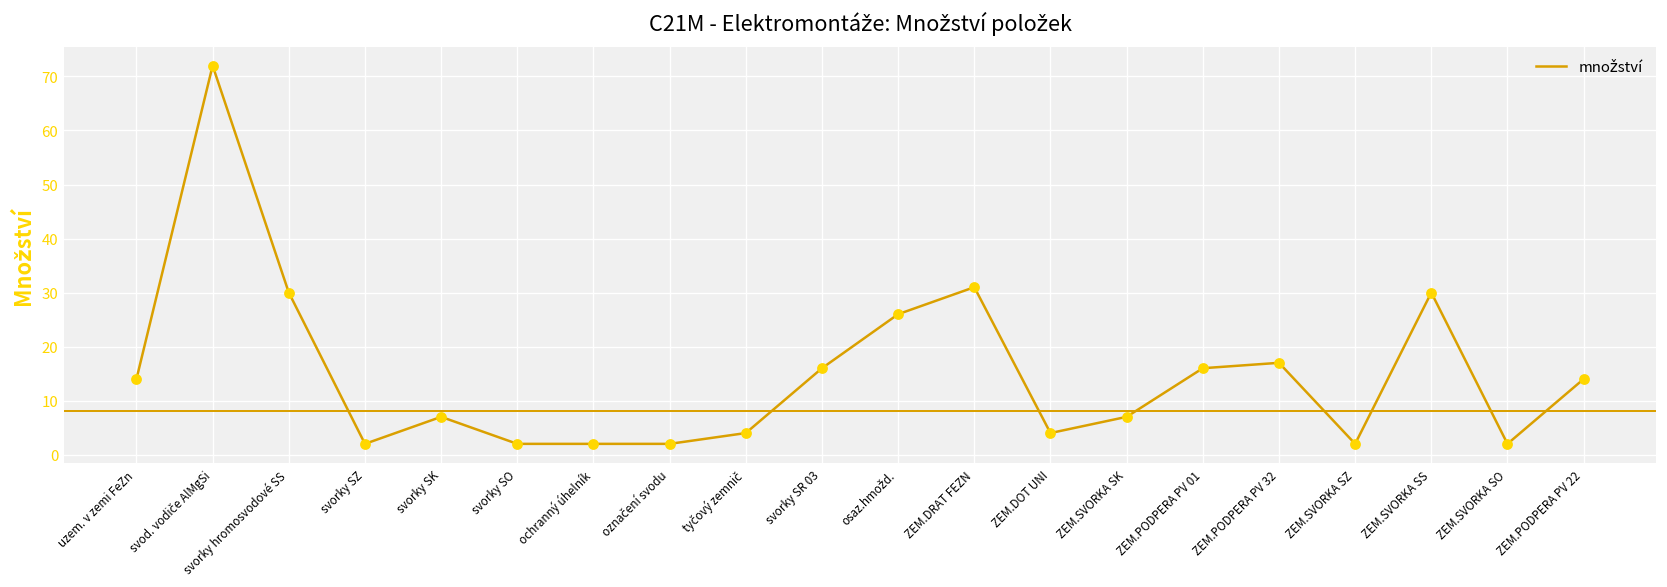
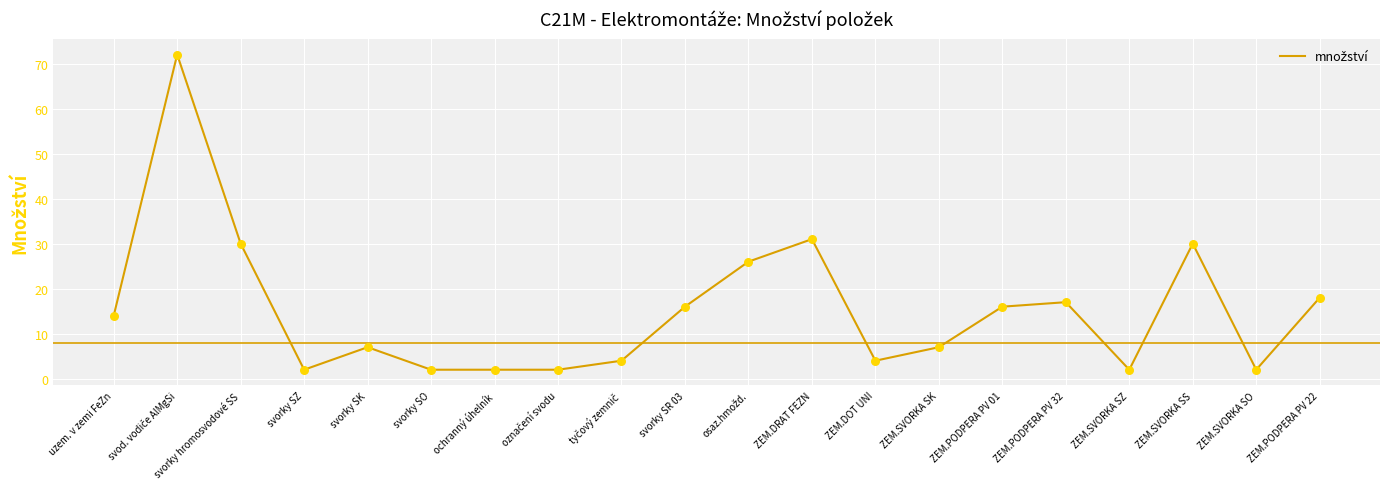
ZEM.PODPERA PV 22: 14 -> 18
